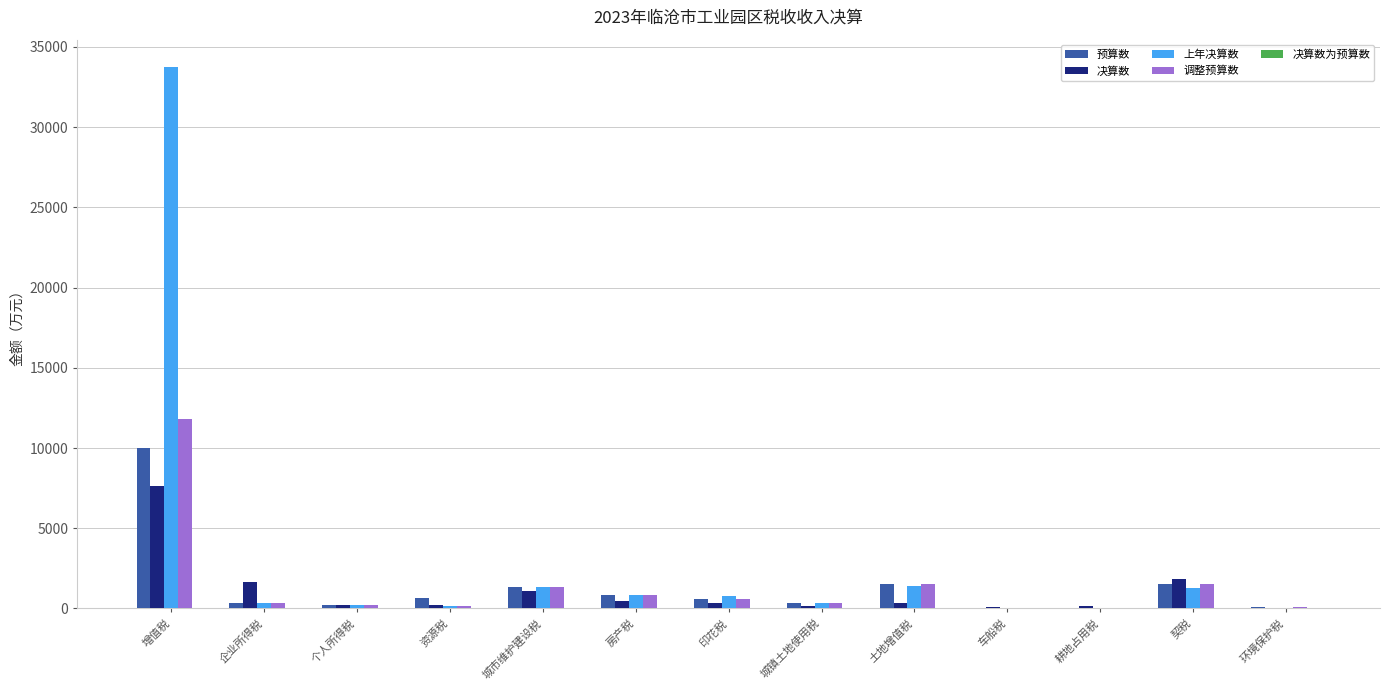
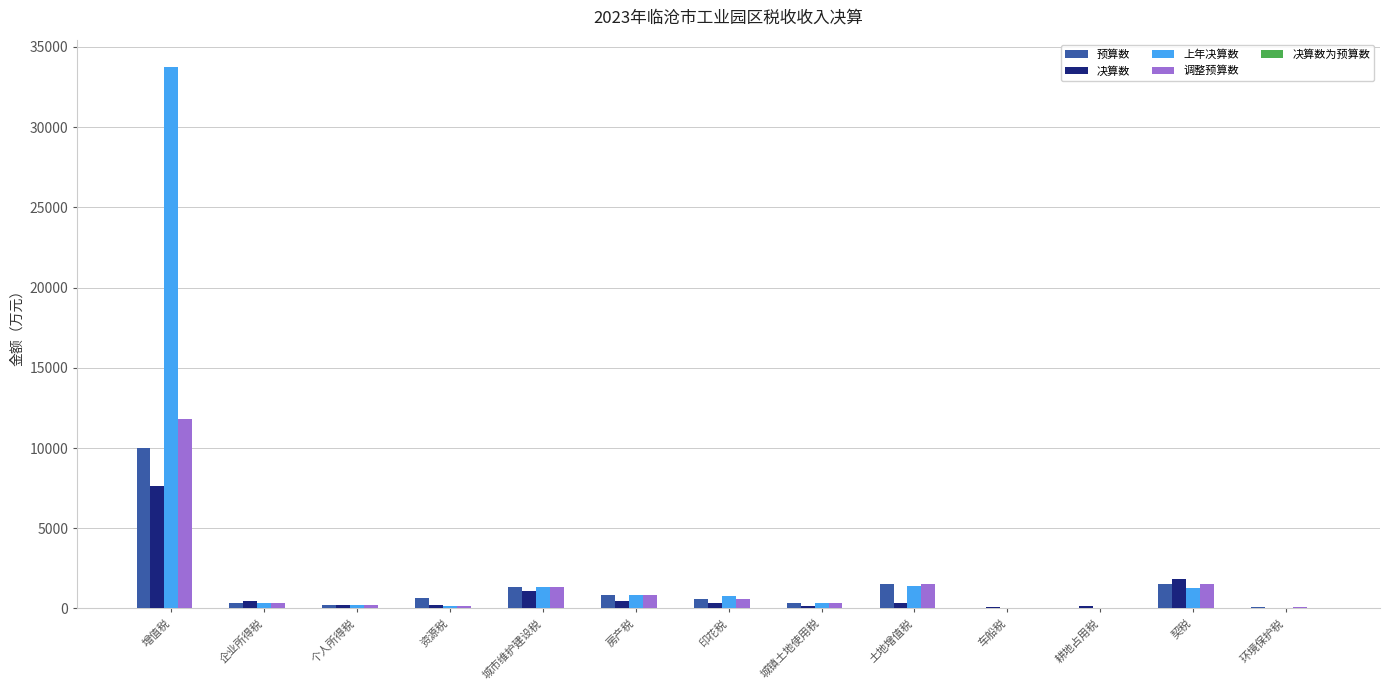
决算数, 企业所得税: 1700 -> 500
